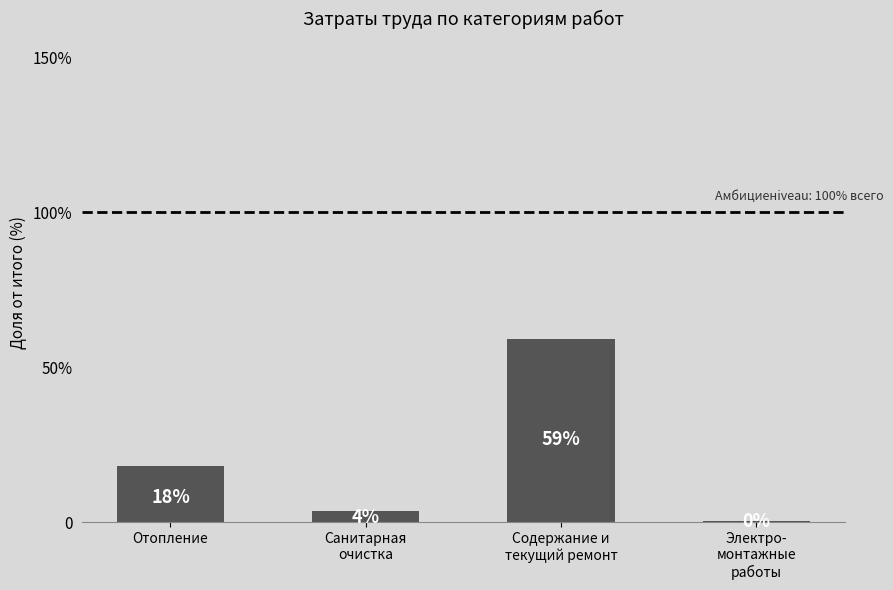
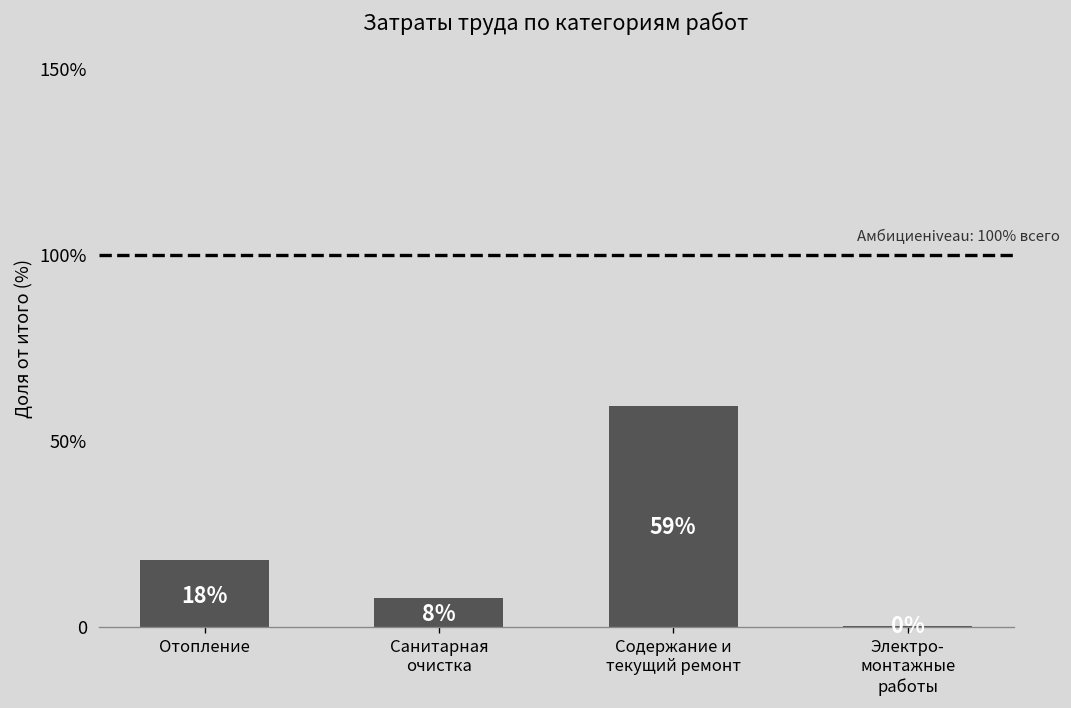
Санитарная очистка: 4% -> 8%
